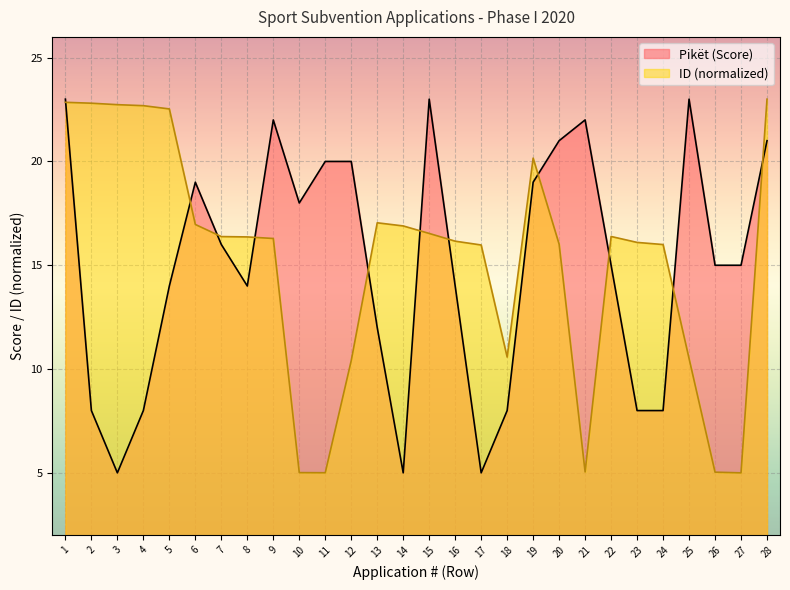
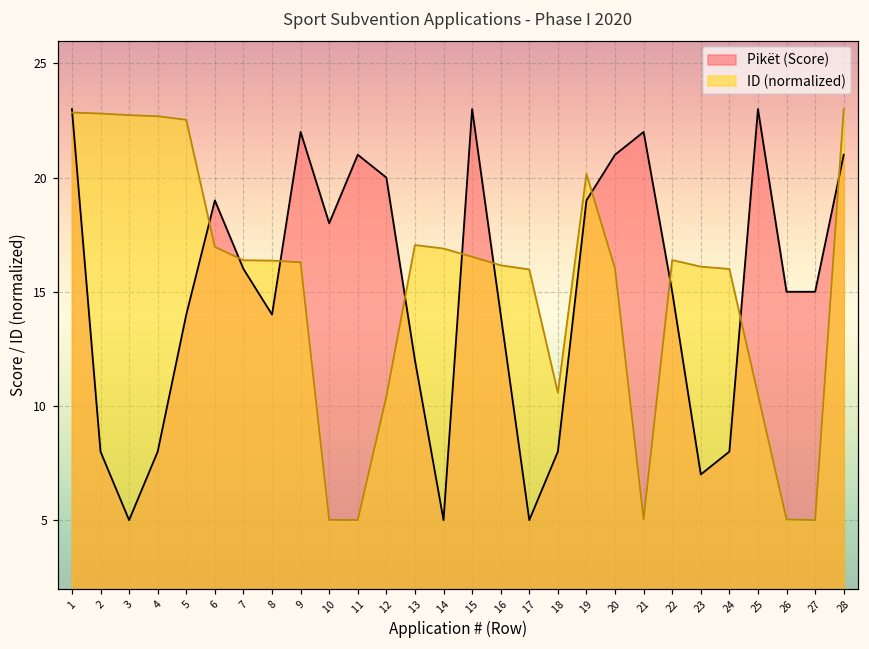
Pikët (Score), 11: 20 -> 21
Pikët (Score), 23: 8 -> 7
